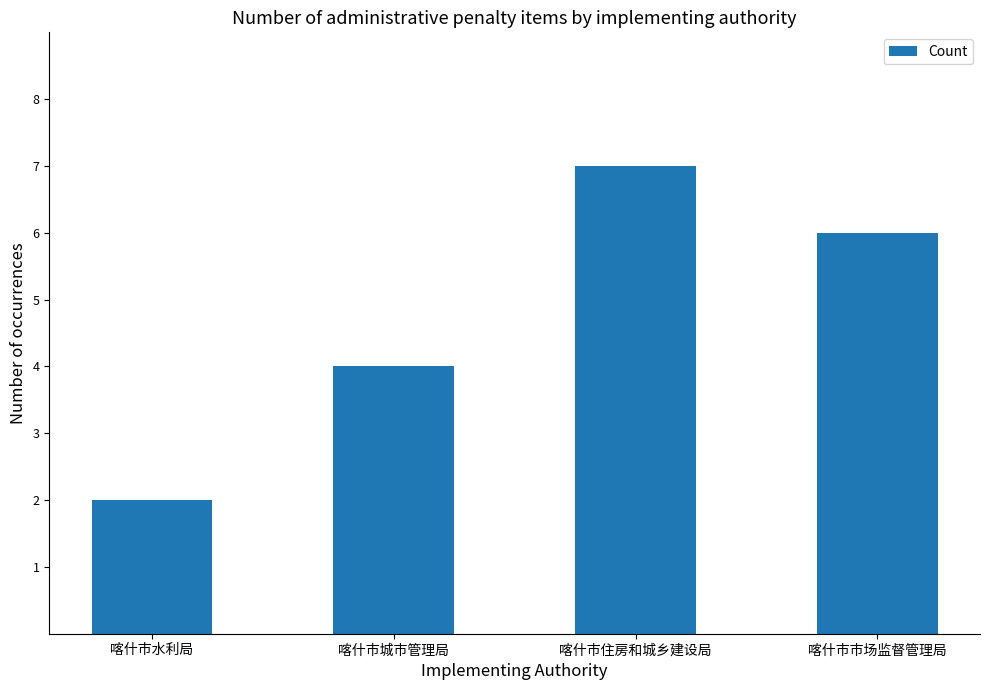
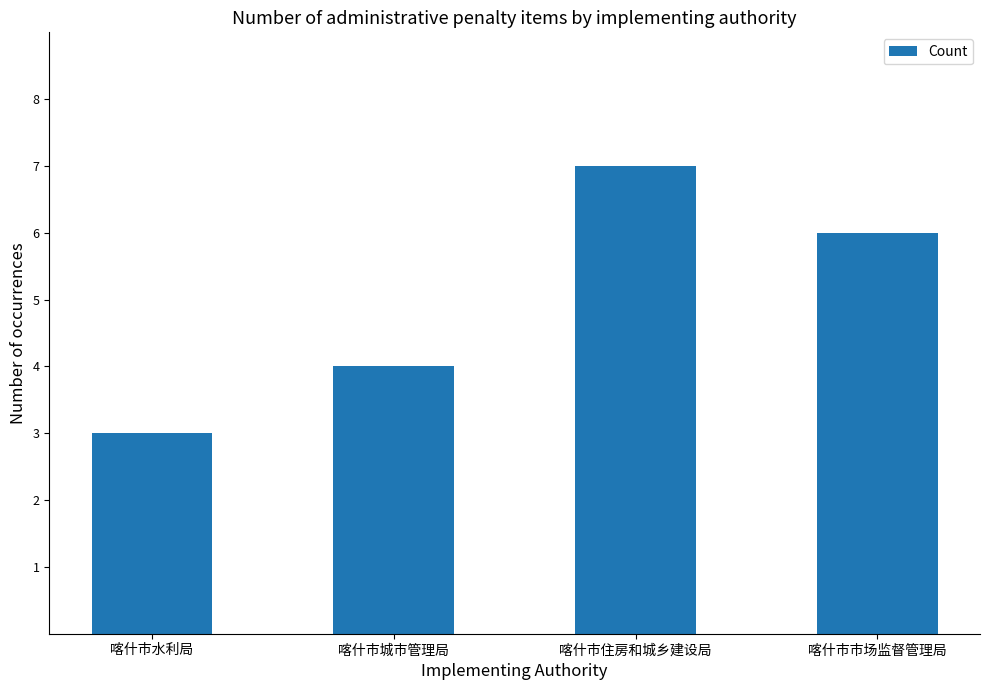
喀什市水利局: 2 -> 3
